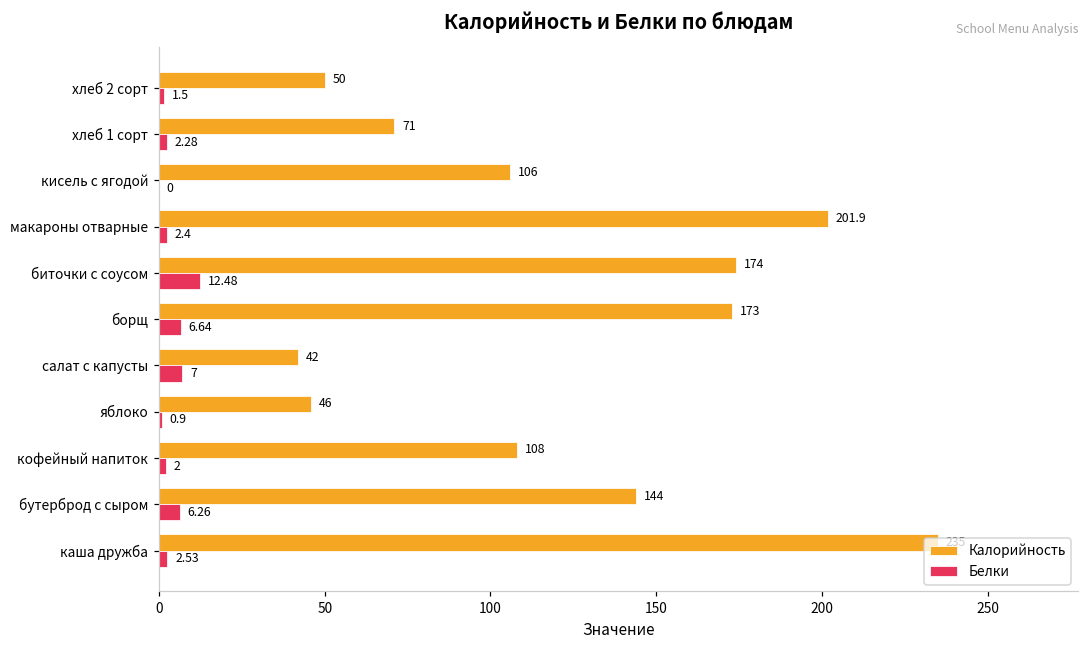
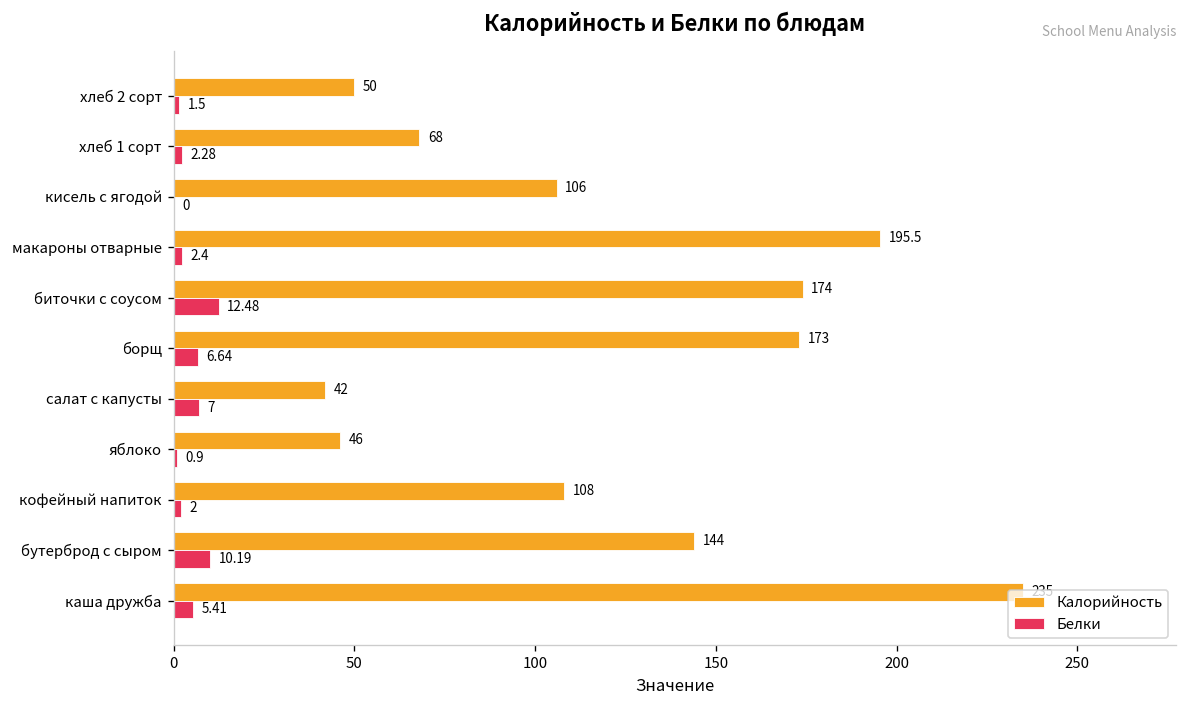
Калорийность, хлеб 1 сорт: 71 -> 68
Калорийность, макароны отварные: 201.9 -> 195.5
Белки, бутерброд с сыром: 6.26 -> 10.19
Белки, каша дружба: 2.53 -> 5.41
